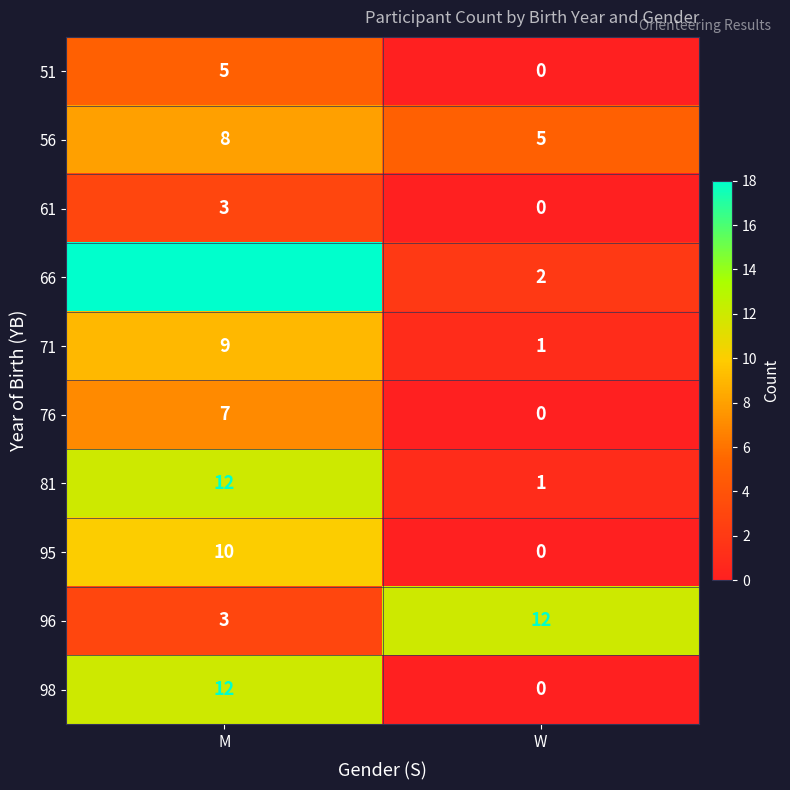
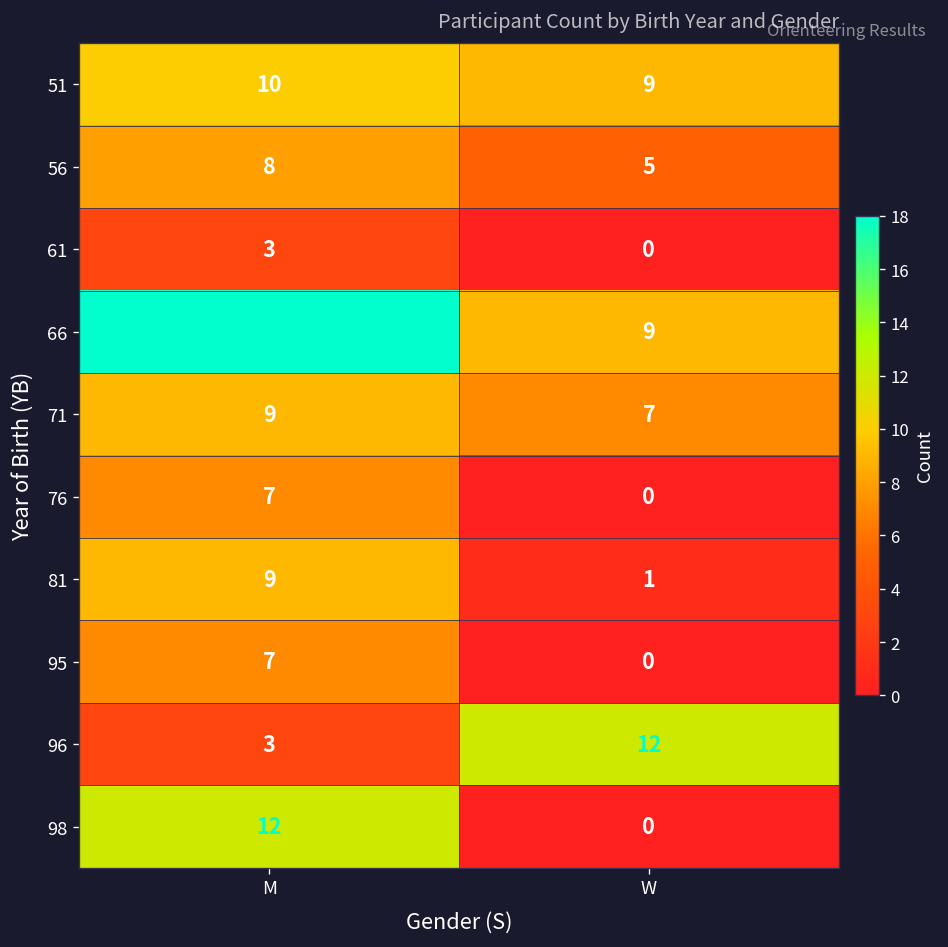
51, M: 5 -> 10
51, W: 0 -> 9
66, W: 2 -> 9
71, W: 1 -> 7
81, M: 12 -> 9
95, M: 10 -> 7
